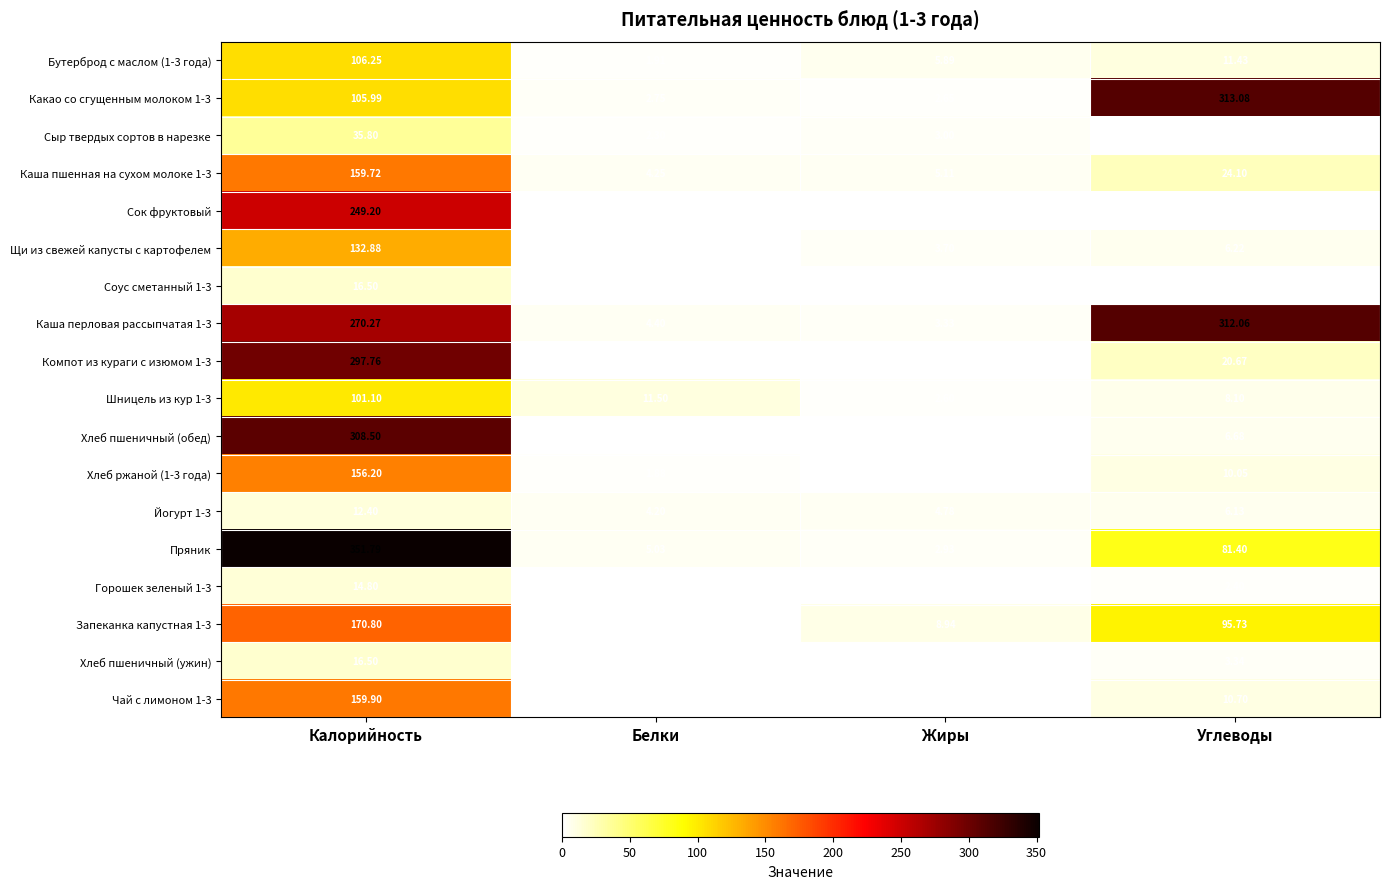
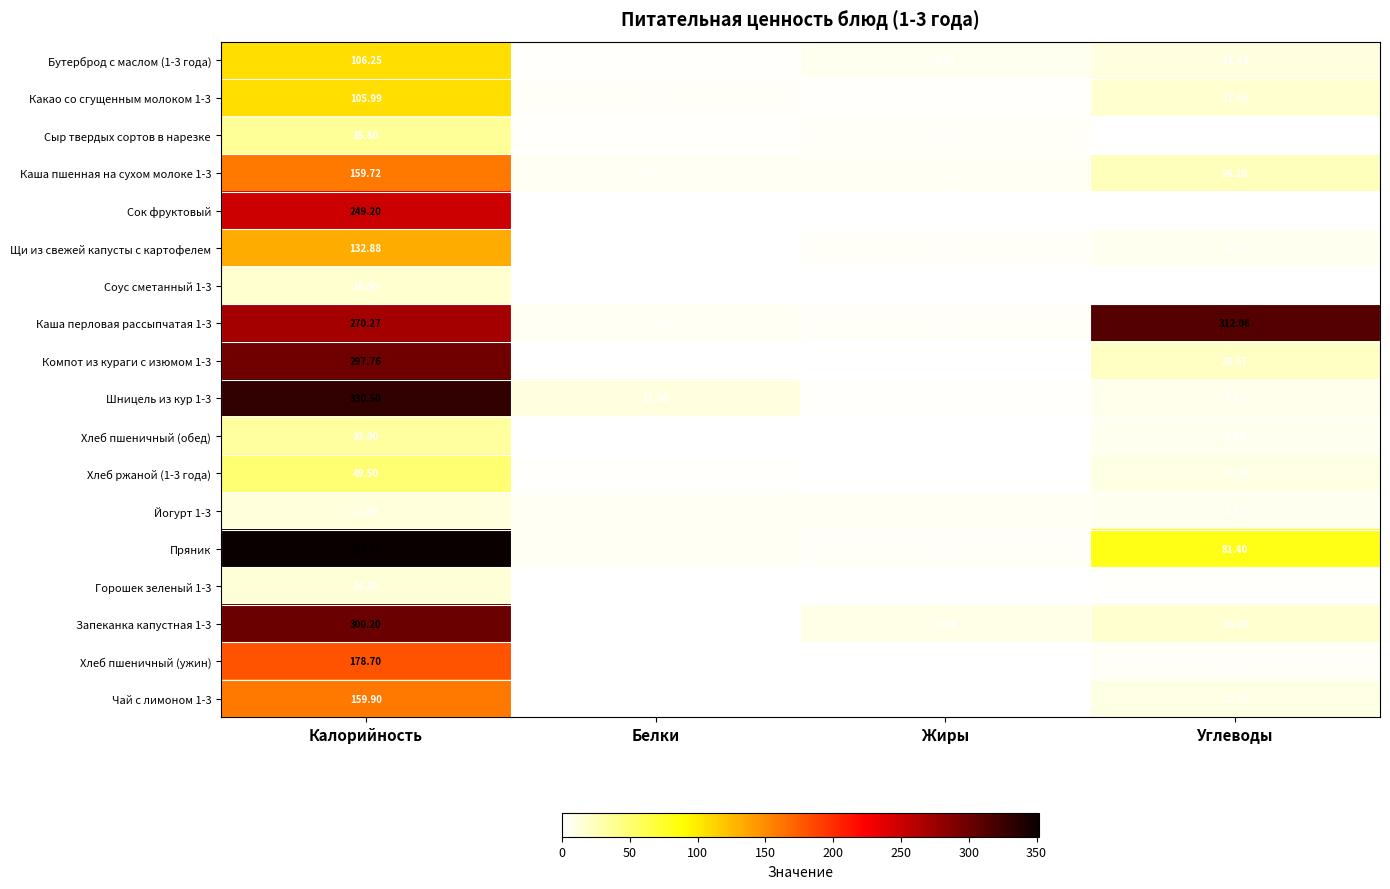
Какао со сгущенным молоком 1-3, Углеводы: 313.08 -> 17.68
Шницель из кур 1-3, Калорийность: 101.10 -> 330.50
Хлеб пшеничный (обед), Калорийность: 308.50 -> 33.00
Хлеб ржаной (1-3 года), Калорийность: 156.20 -> 49.50
Запеканка капустная 1-3, Калорийность: 170.80 -> 300.20
Запеканка капустная 1-3, Углеводы: 95.73 -> 16.89
Хлеб пшеничный (ужин), Калорийность: 16.50 -> 178.70
